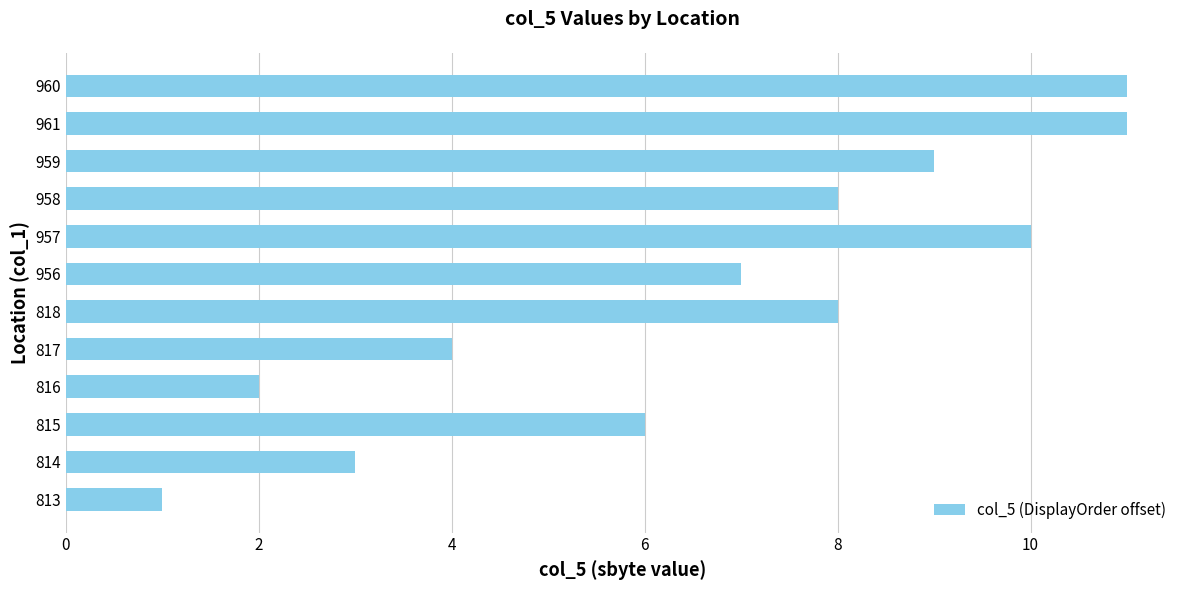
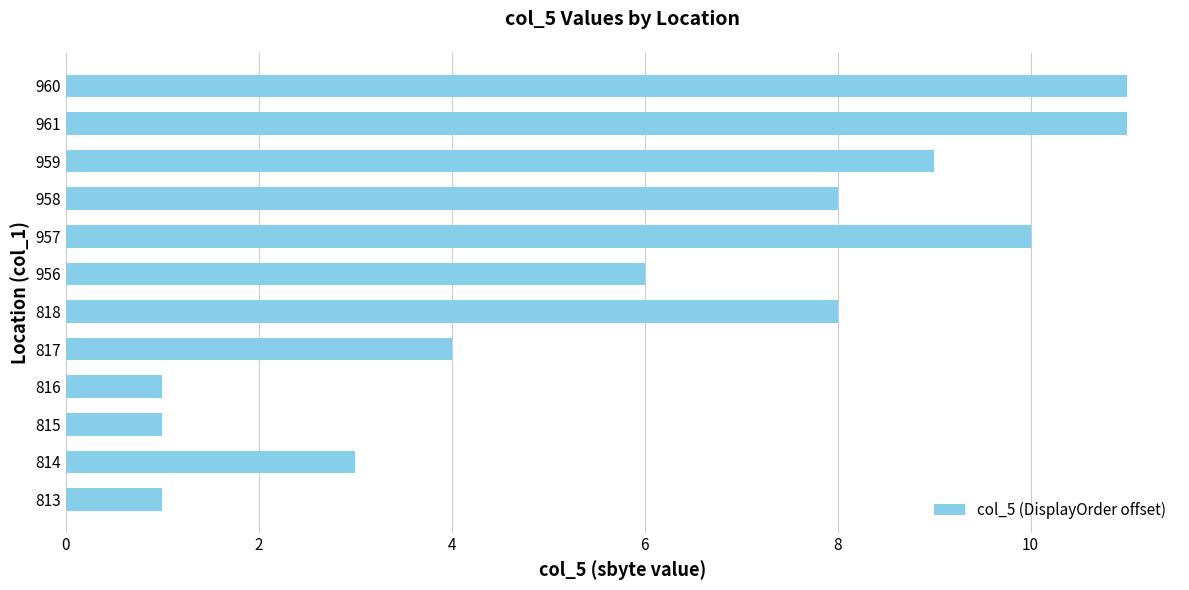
956: 7 -> 6
816: 2 -> 1
815: 6 -> 1
